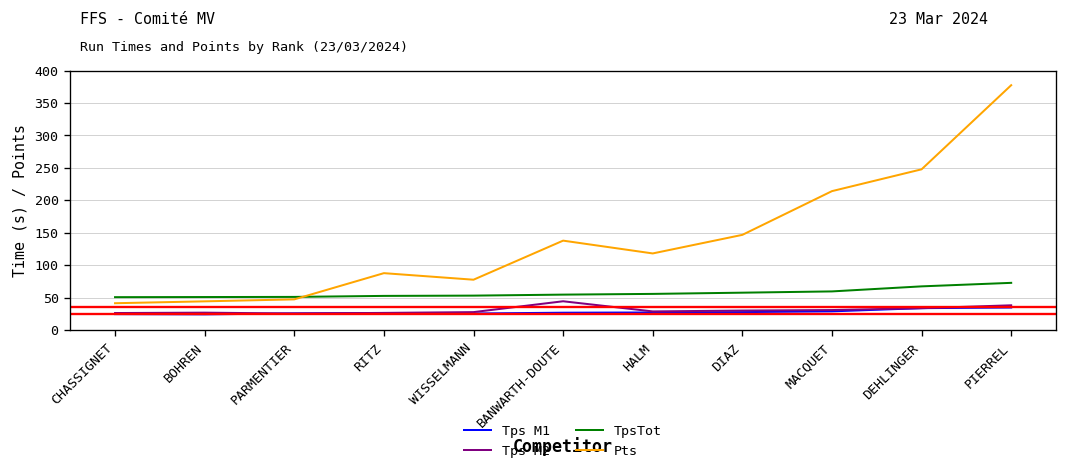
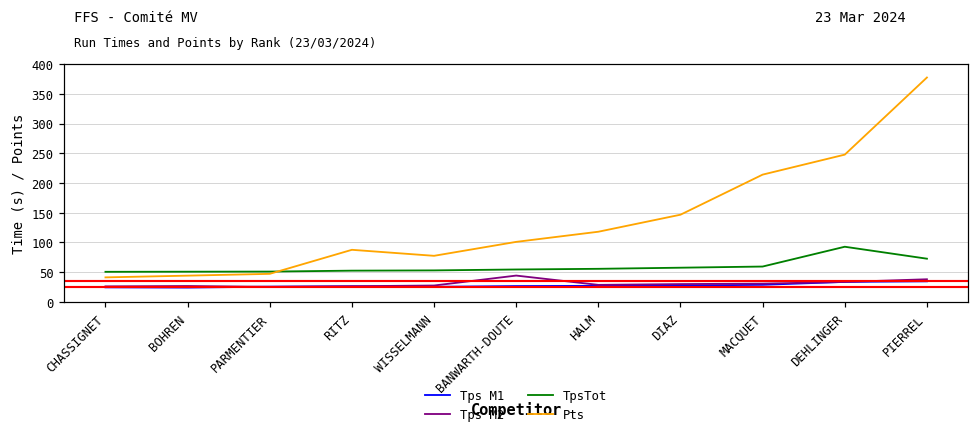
Pts, BANWARTH-DOUTE: 140 -> 100
TpsTot, DEHLINGER: 70 -> 90
